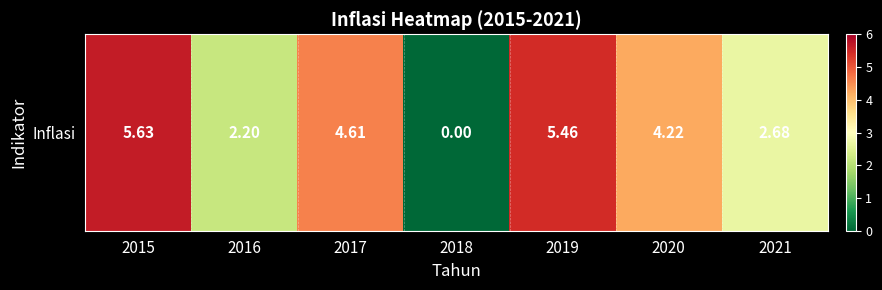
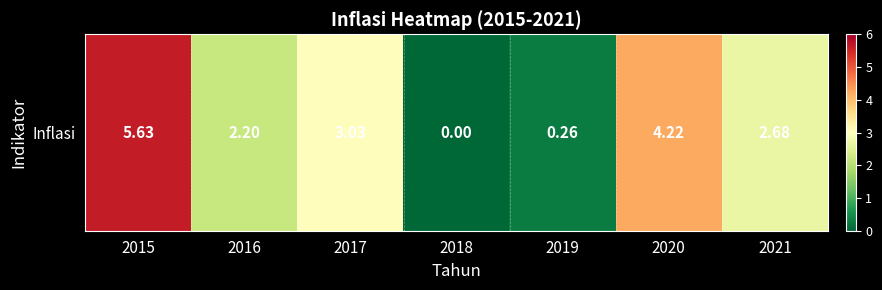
Inflasi, 2017: 4.61 -> 3.03
Inflasi, 2019: 5.46 -> 0.26
